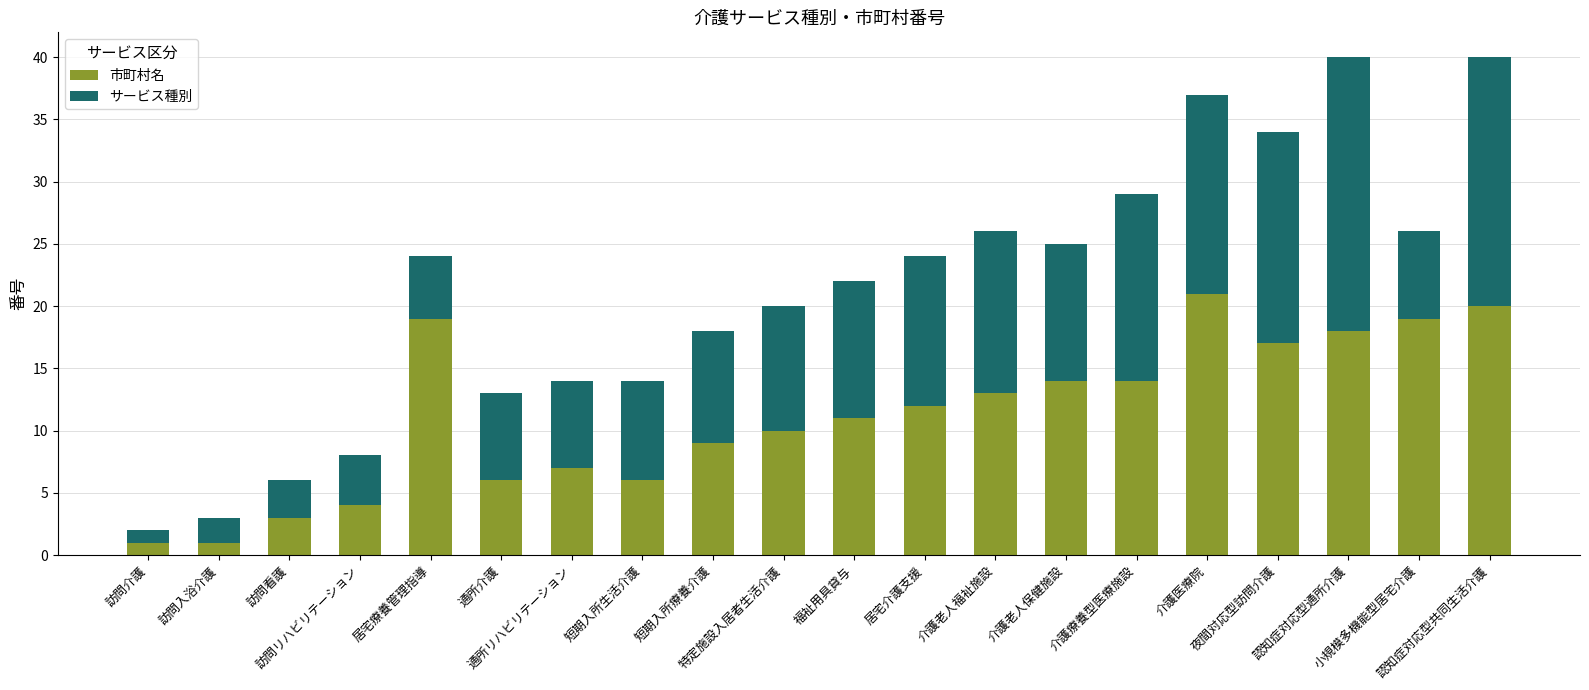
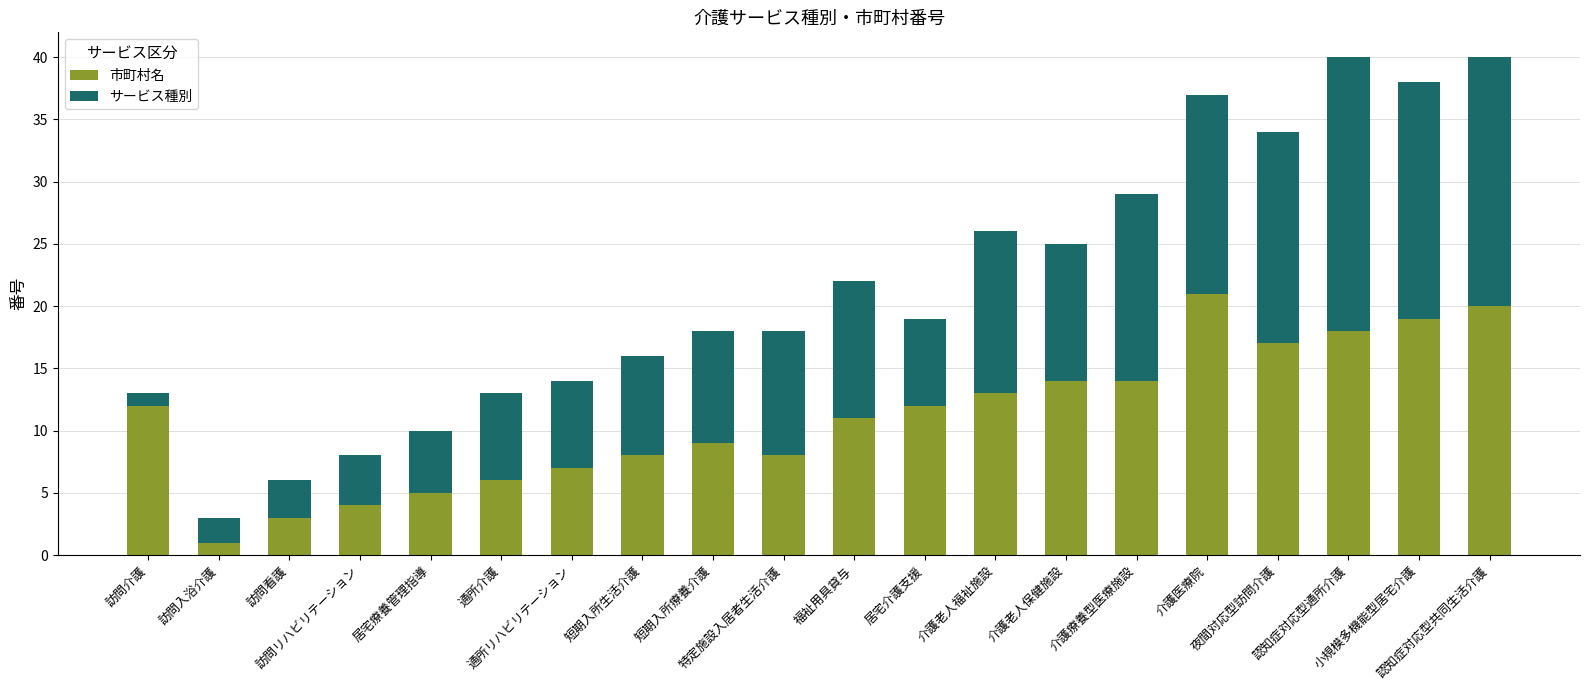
市町村名, 訪問介護: 1 -> 12
市町村名, 居宅療養管理指導: 19 -> 5
市町村名, 短期入所生活介護: 6 -> 8
市町村名, 特定施設入居者生活介護: 10 -> 8
サービス種別, 居宅介護支援: 12 -> 7
サービス種別, 小規模多機能型居宅介護: 7 -> 19
